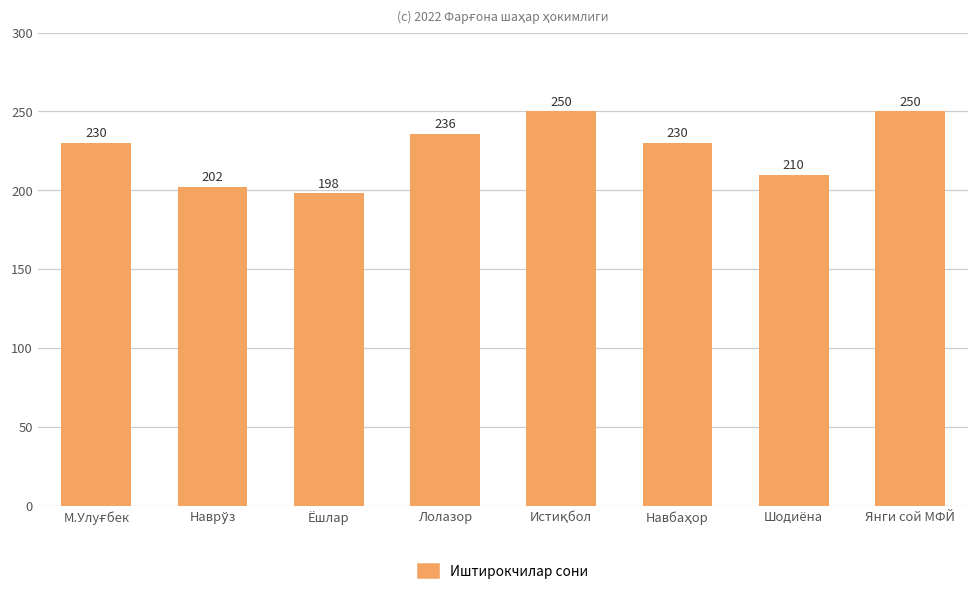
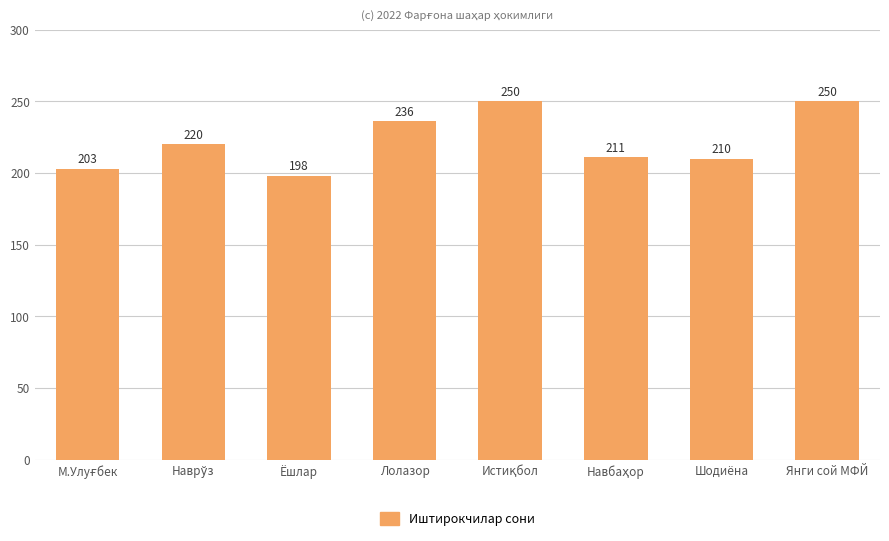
М.Улуғбек: 230 -> 203
Наврўз: 202 -> 220
Навбаҳор: 230 -> 211
